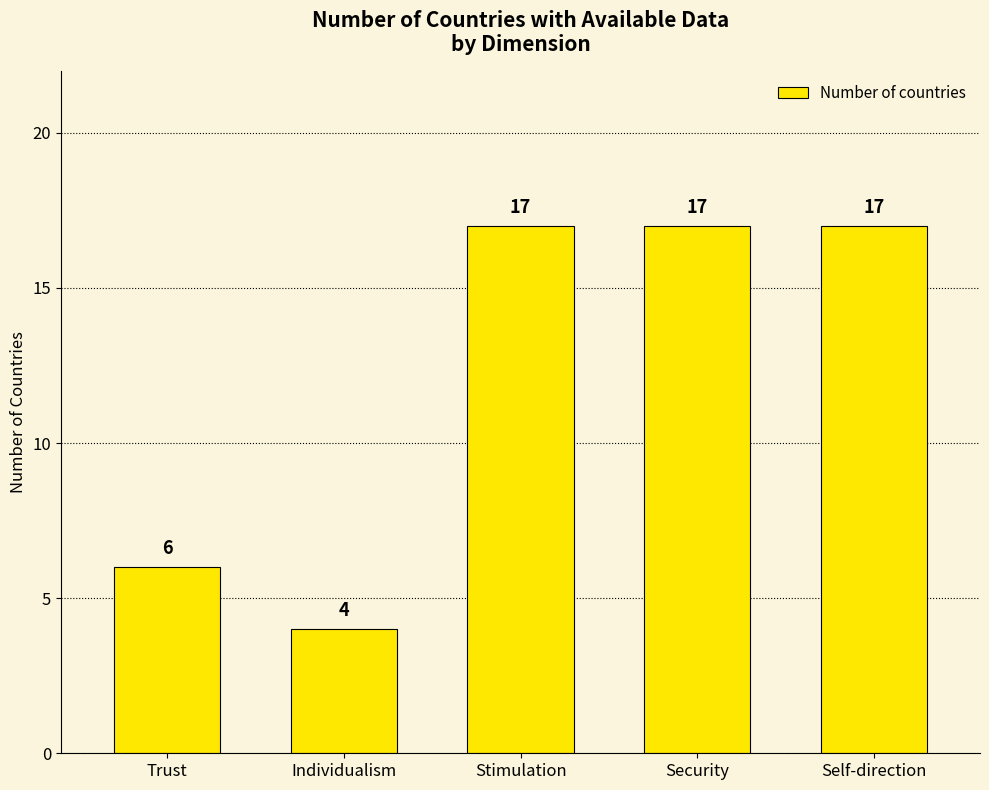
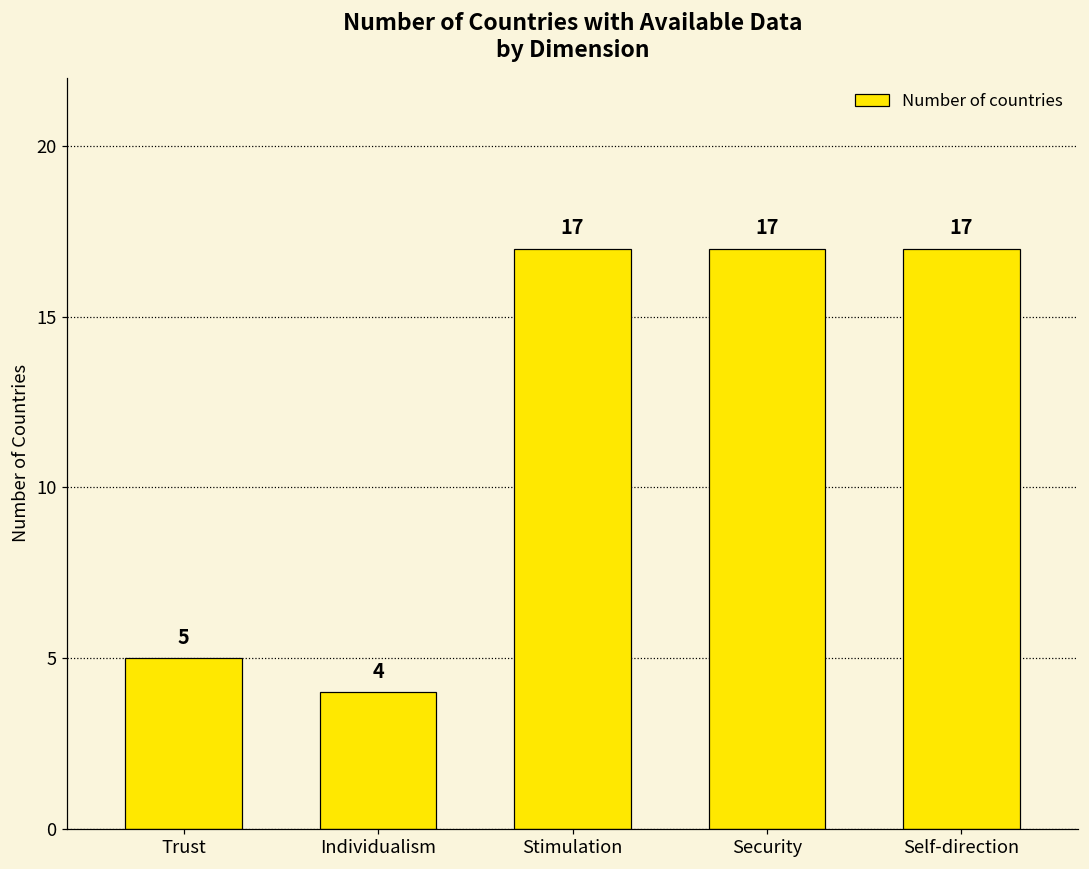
Trust: 6 -> 5
